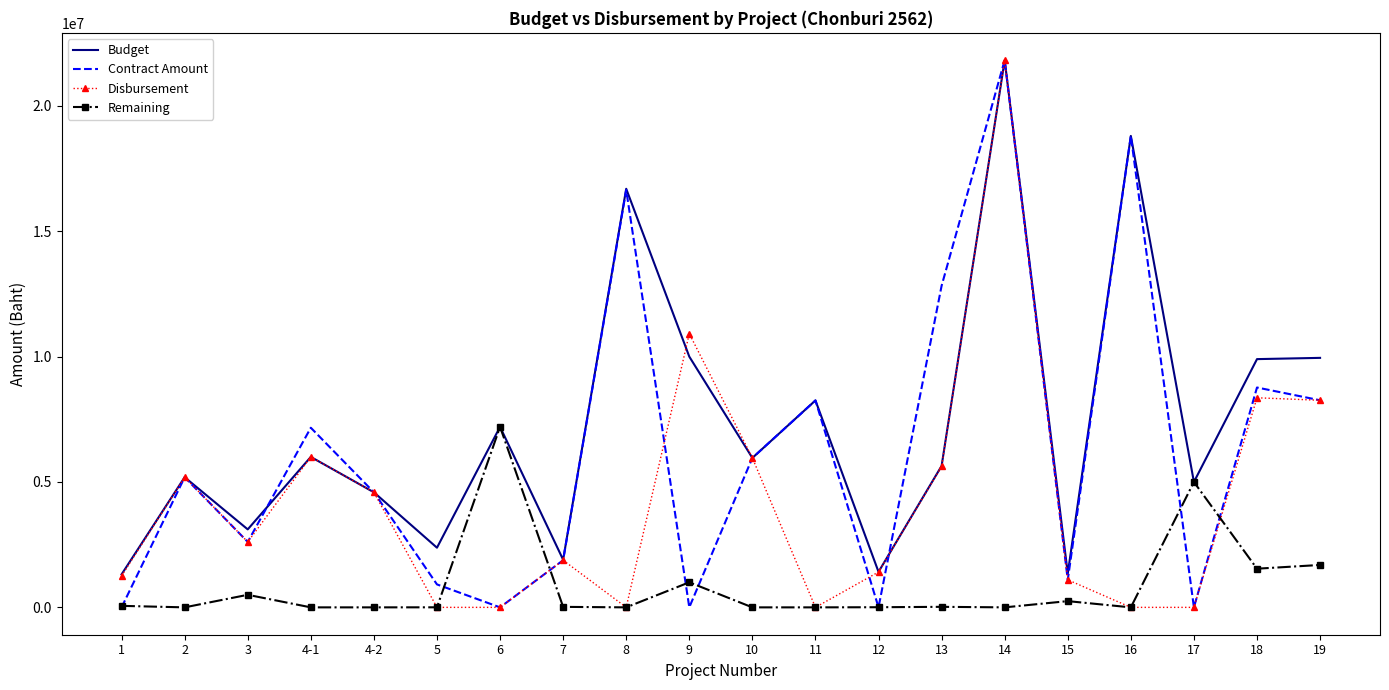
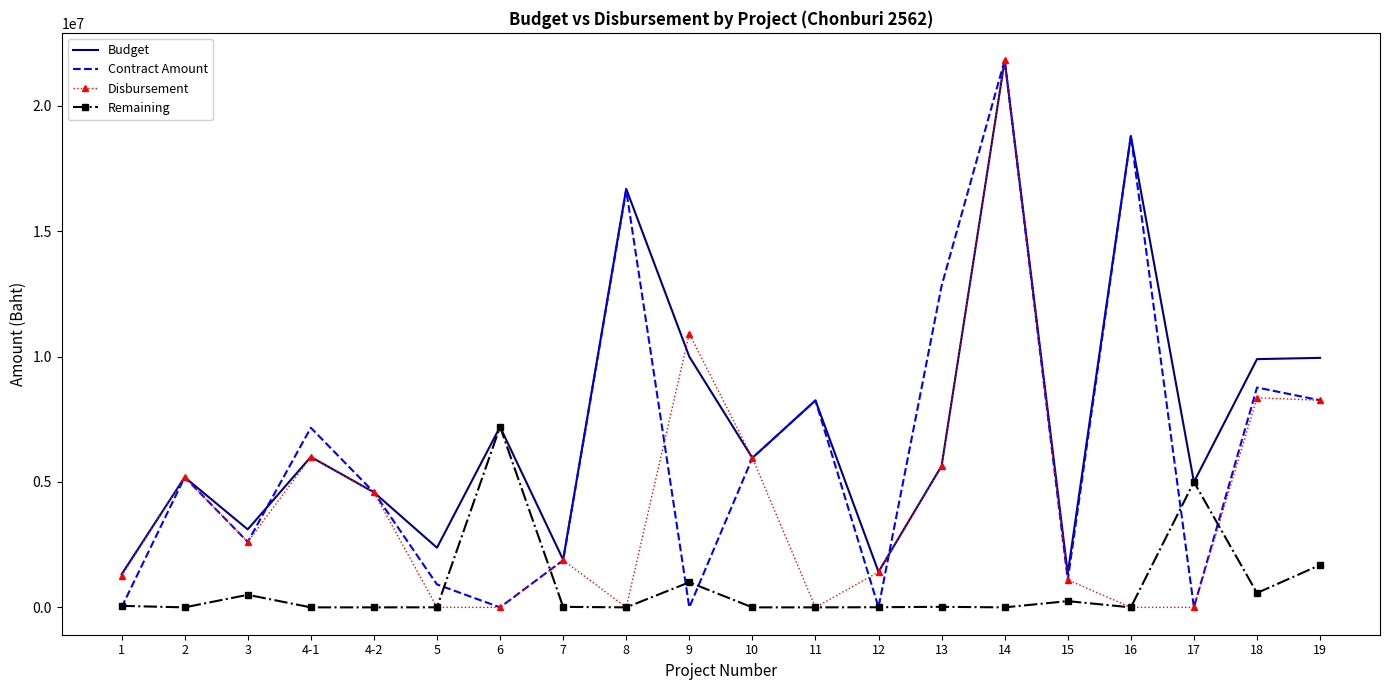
Remaining, 18: 1500000 -> 600000
